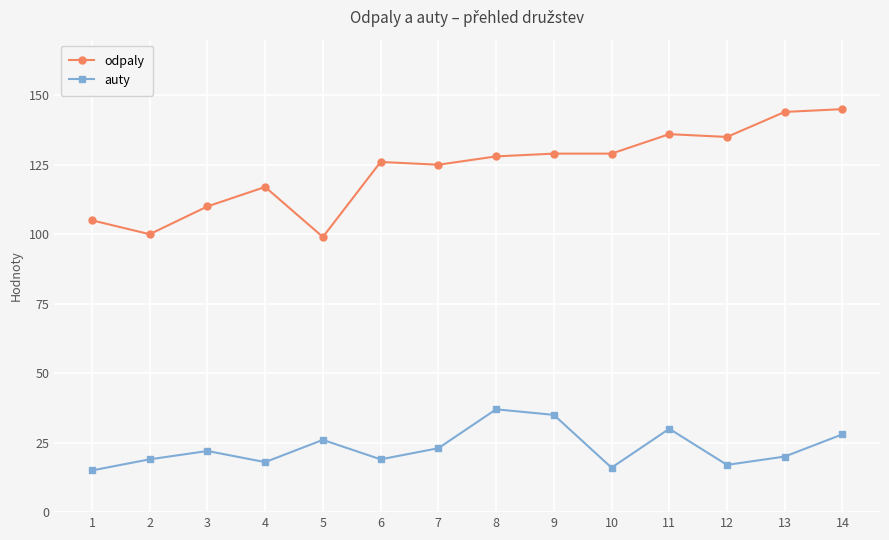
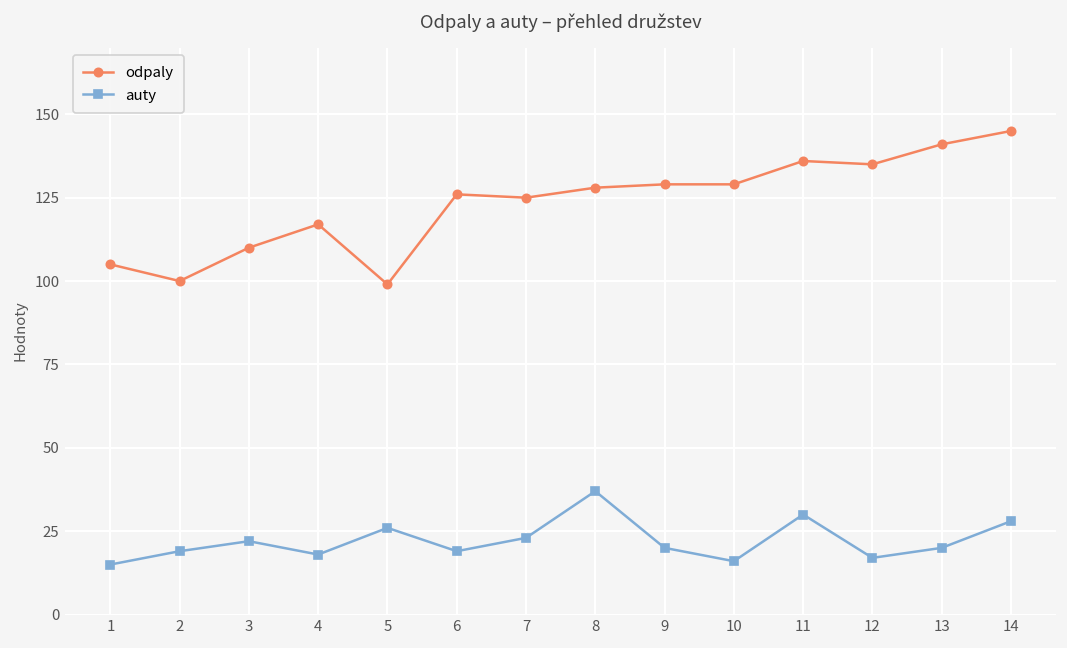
auty, 9: 35 -> 20
odpaly, 13: 144 -> 141
